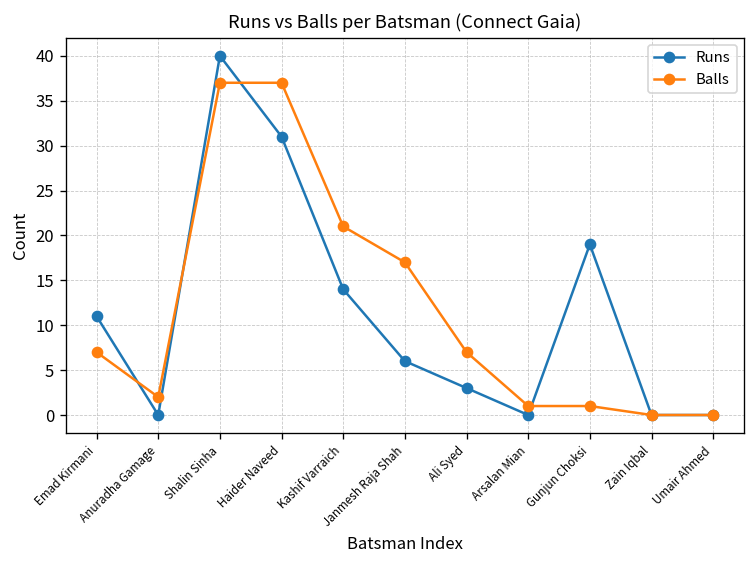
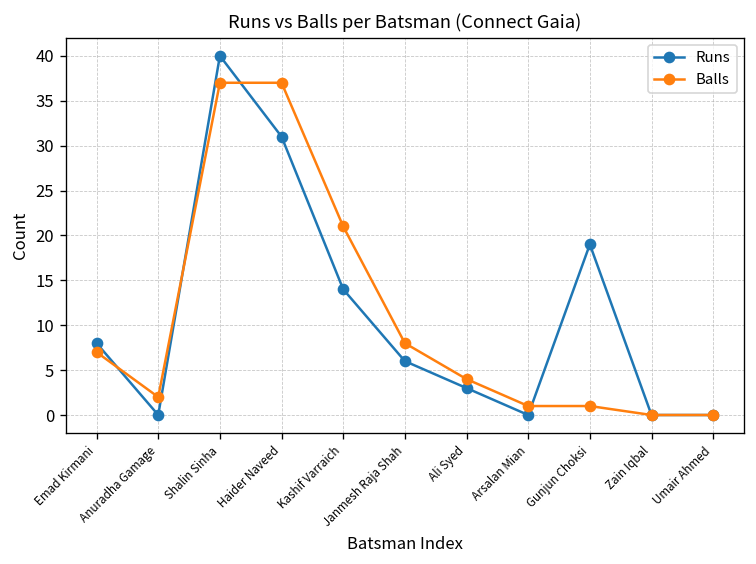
Runs, Emad Kirmani: 11 -> 8
Balls, Janmesh Raja Shah: 17 -> 8
Balls, Ali Syed: 7 -> 4
